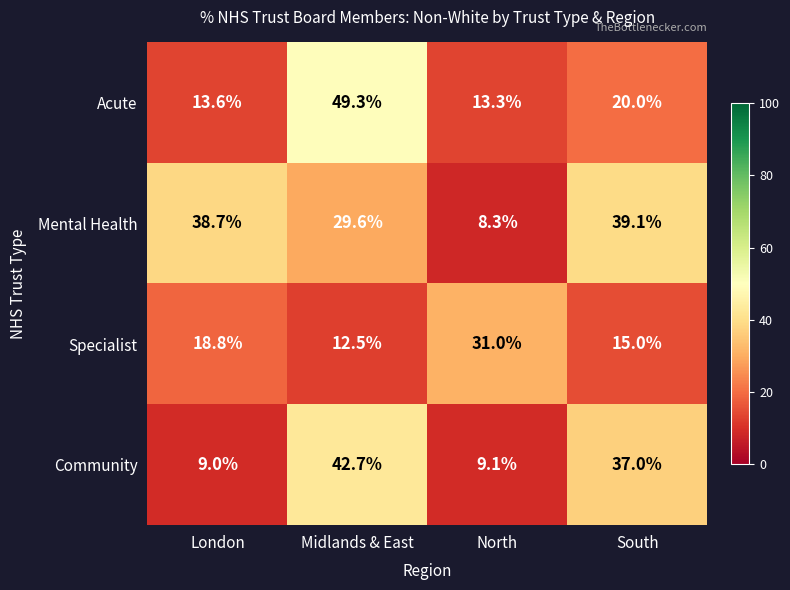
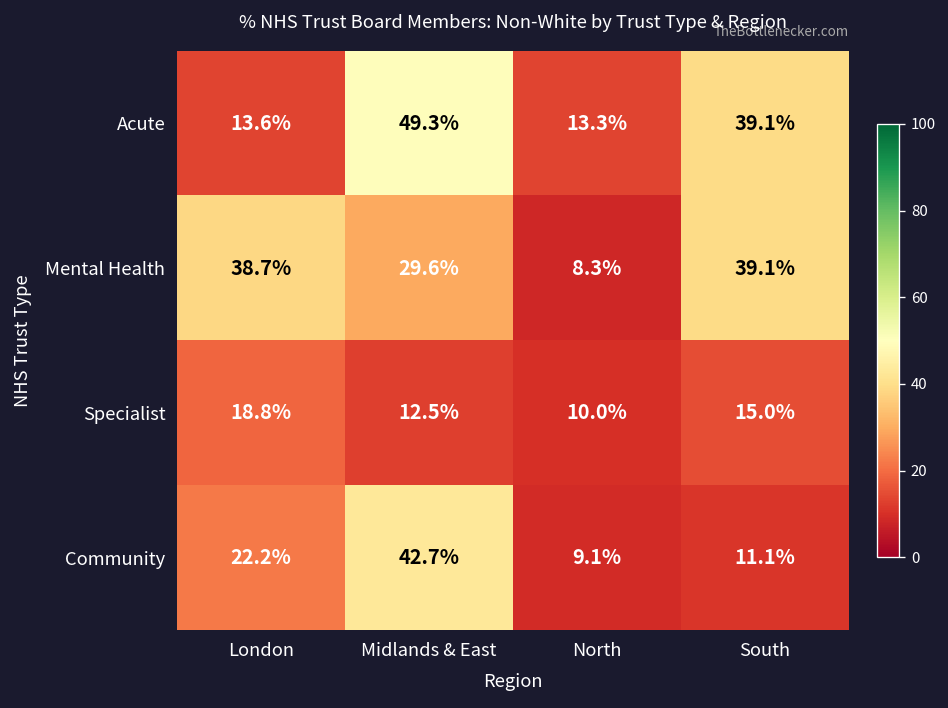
Acute, South: 20.0% -> 39.1%
Specialist, North: 31.0% -> 10.0%
Community, London: 9.0% -> 22.2%
Community, South: 37.0% -> 11.1%
